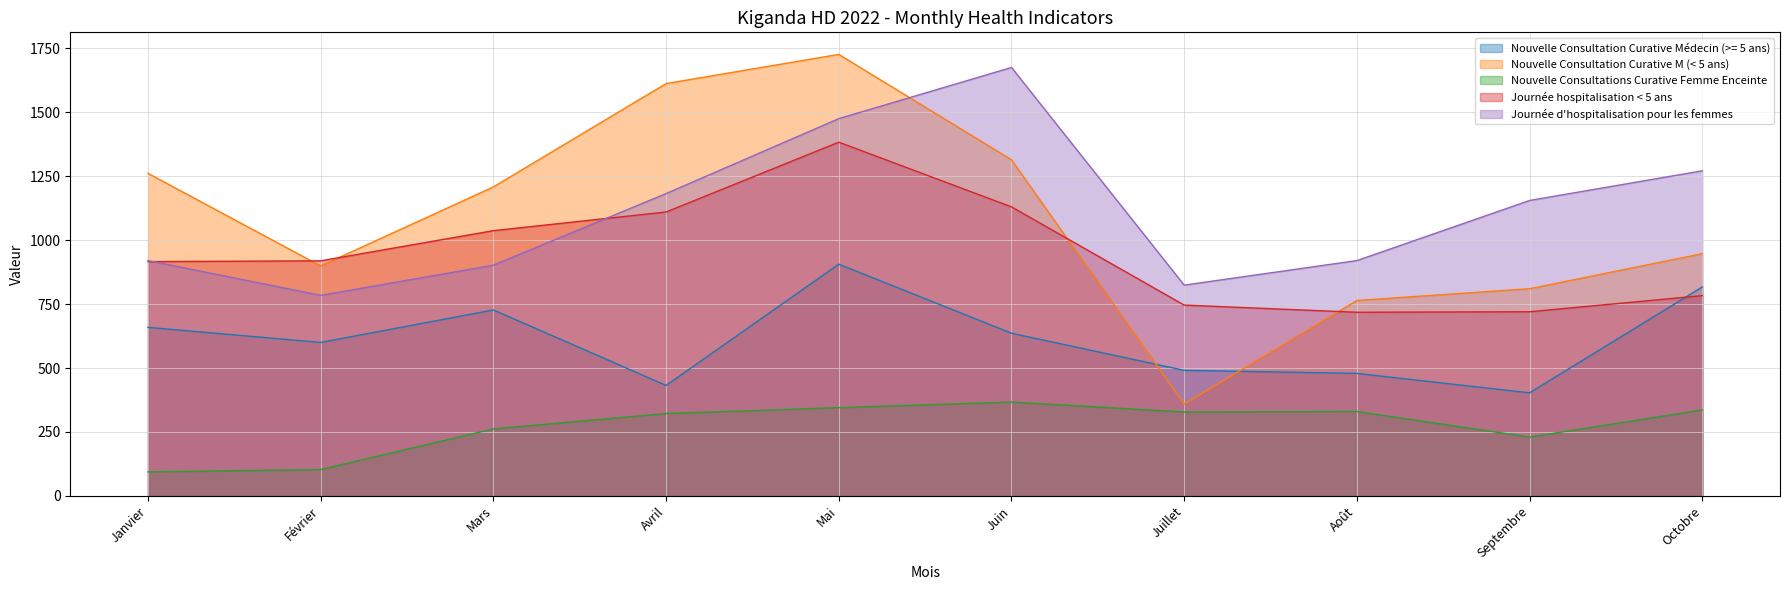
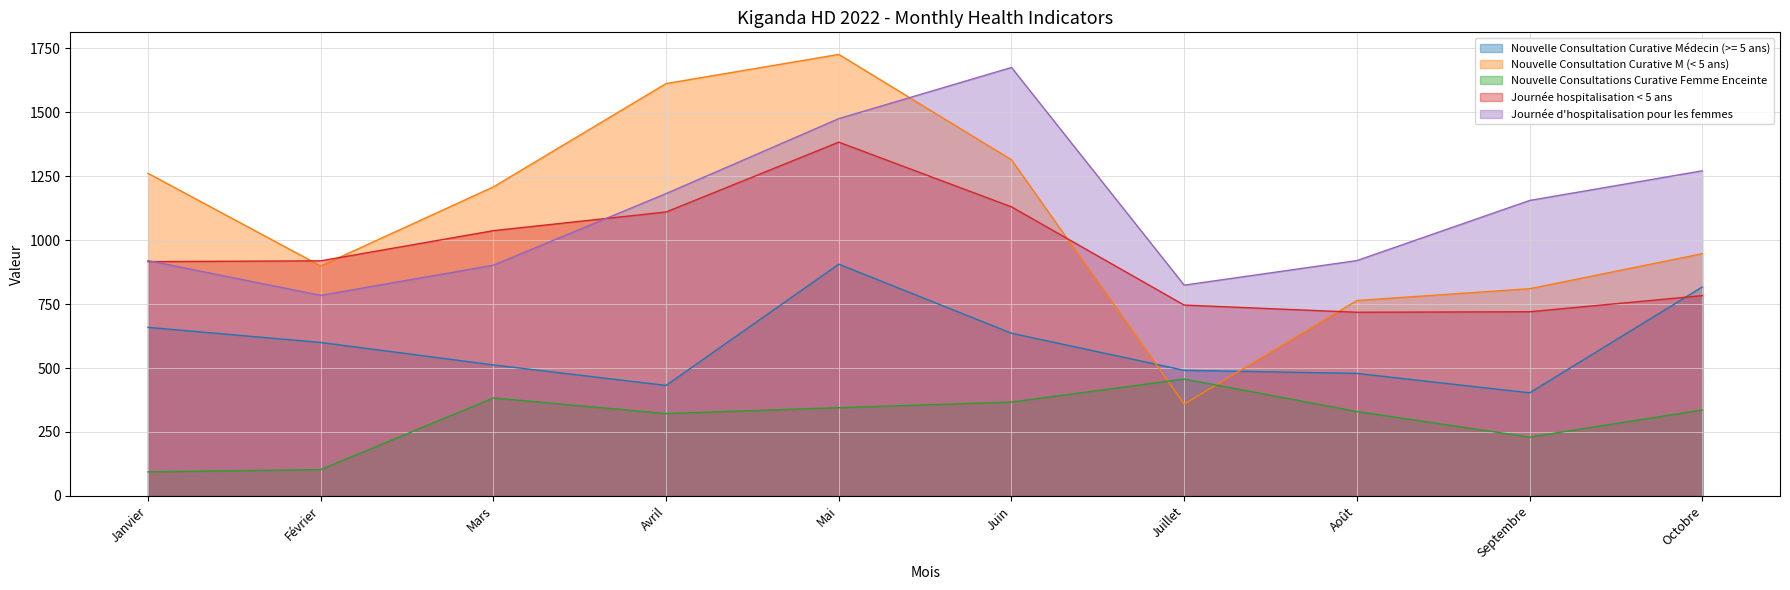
Nouvelle Consultation Curative Médecin (>= 5 ans), Mars: 730 -> 510
Nouvelle Consultations Curative Femme Enceinte, Mars: 260 -> 380
Nouvelle Consultations Curative Femme Enceinte, Juillet: 330 -> 460
